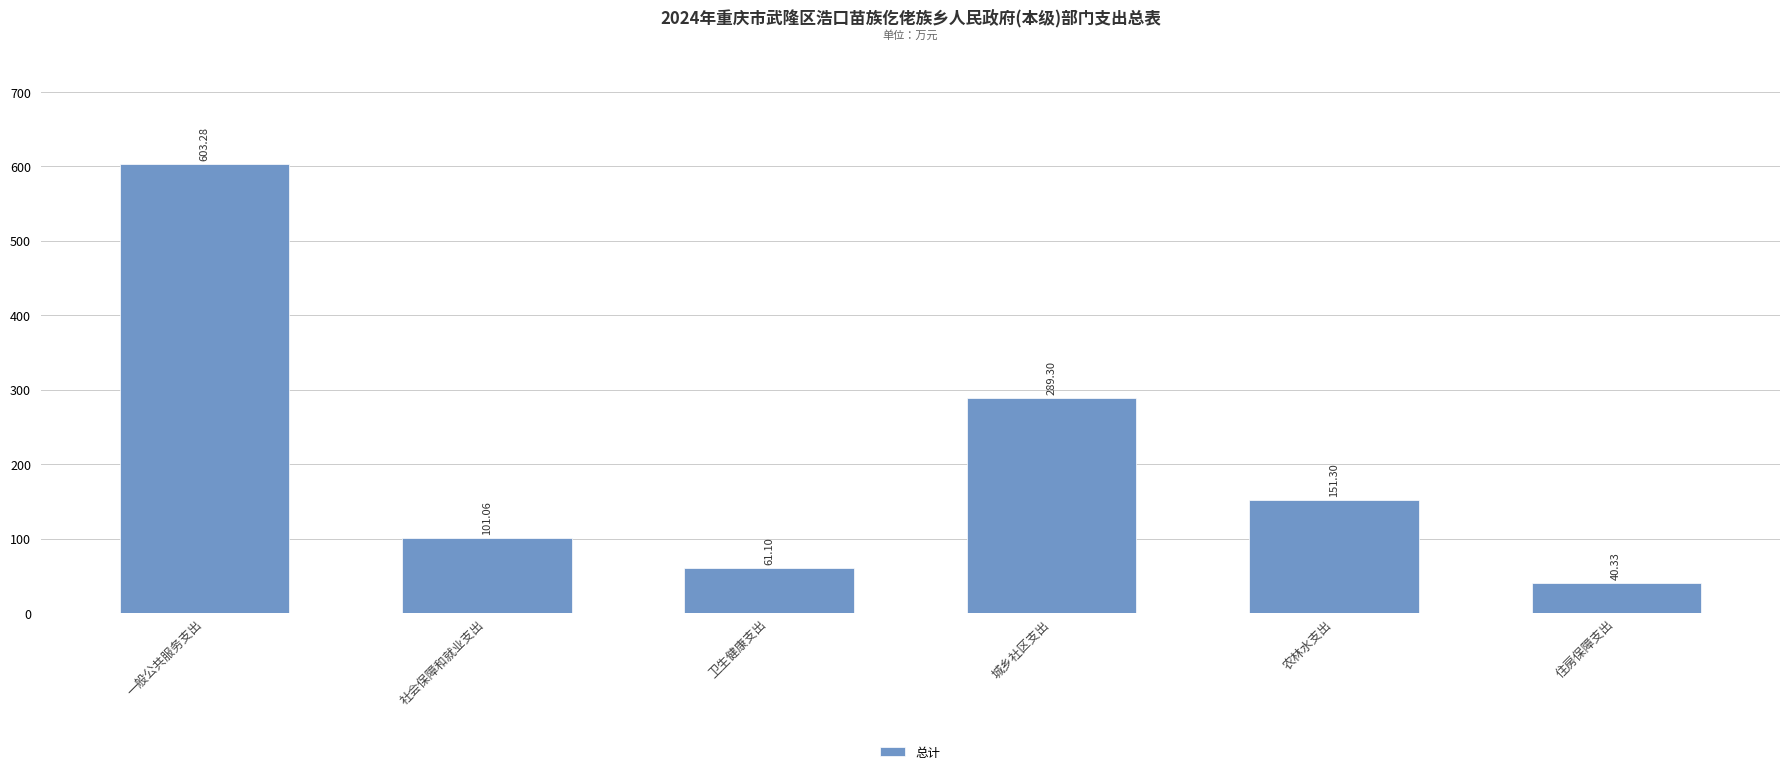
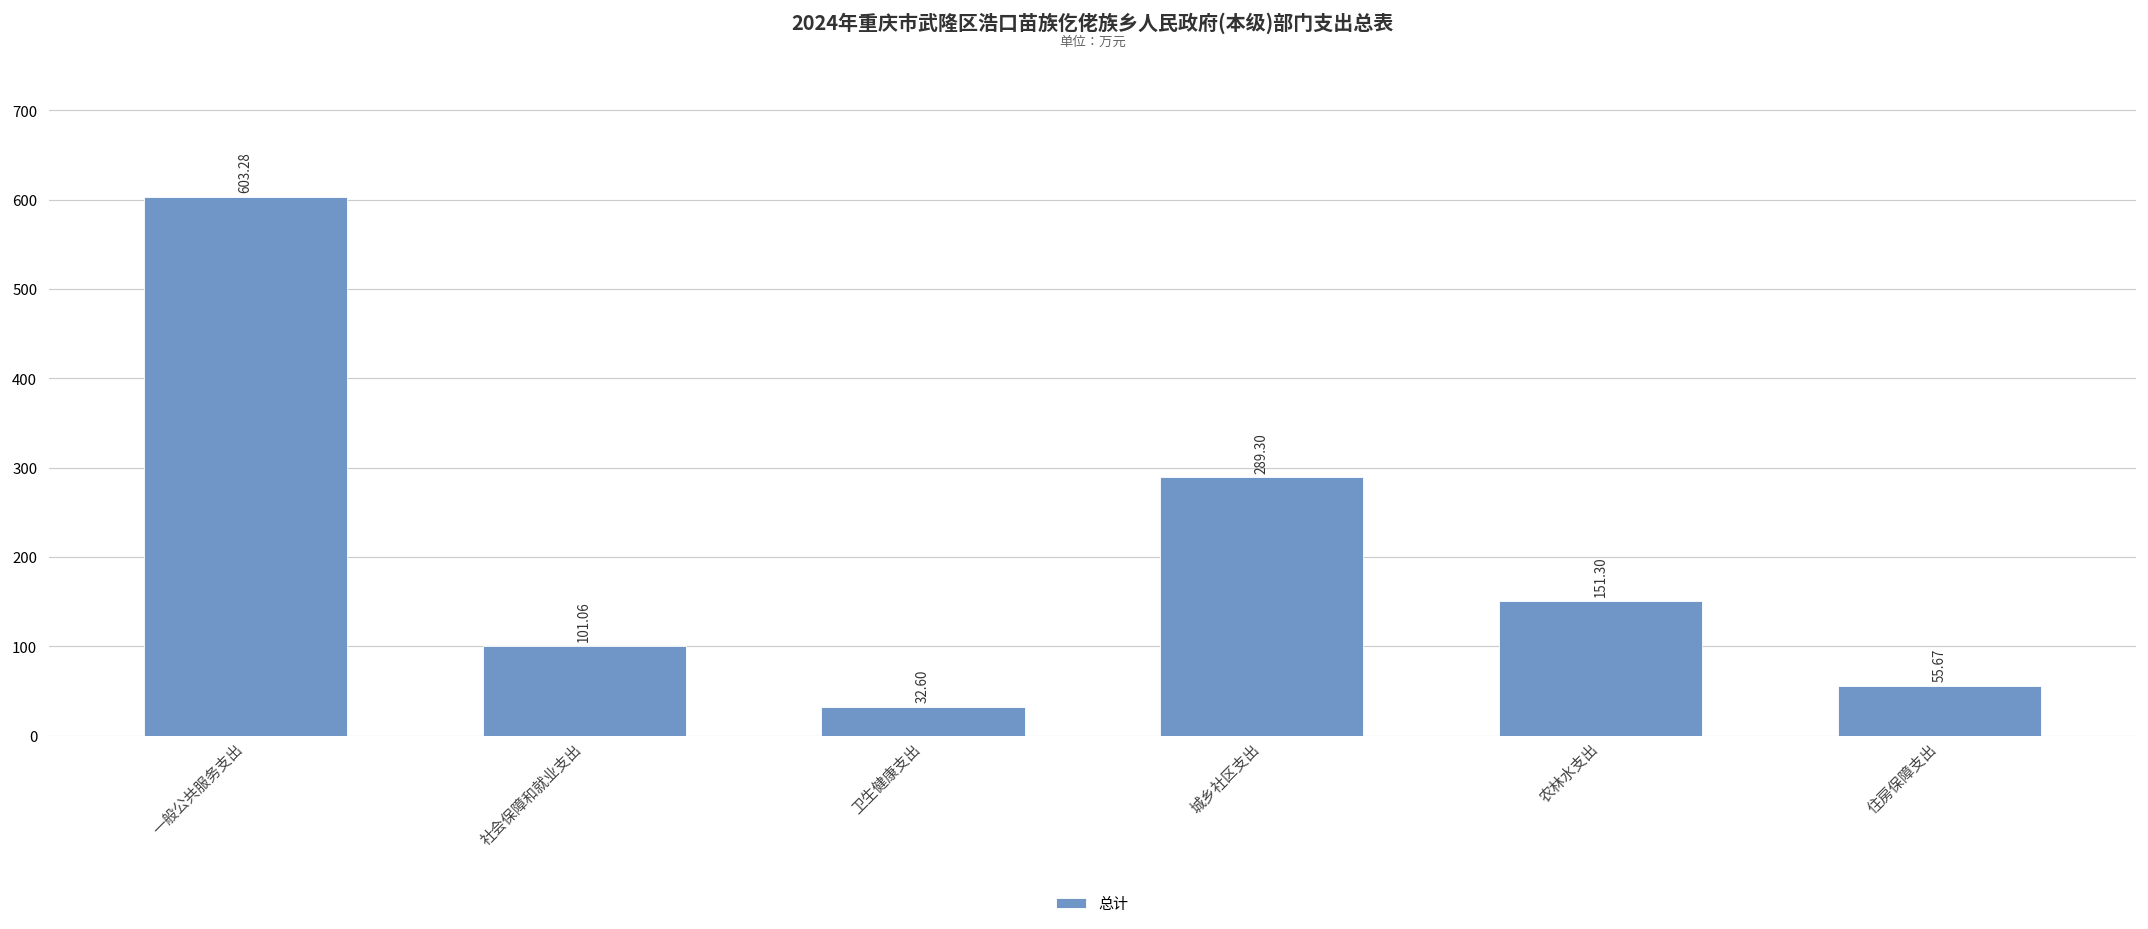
卫生健康支出: 61.10 -> 32.60
住房保障支出: 40.33 -> 55.67
